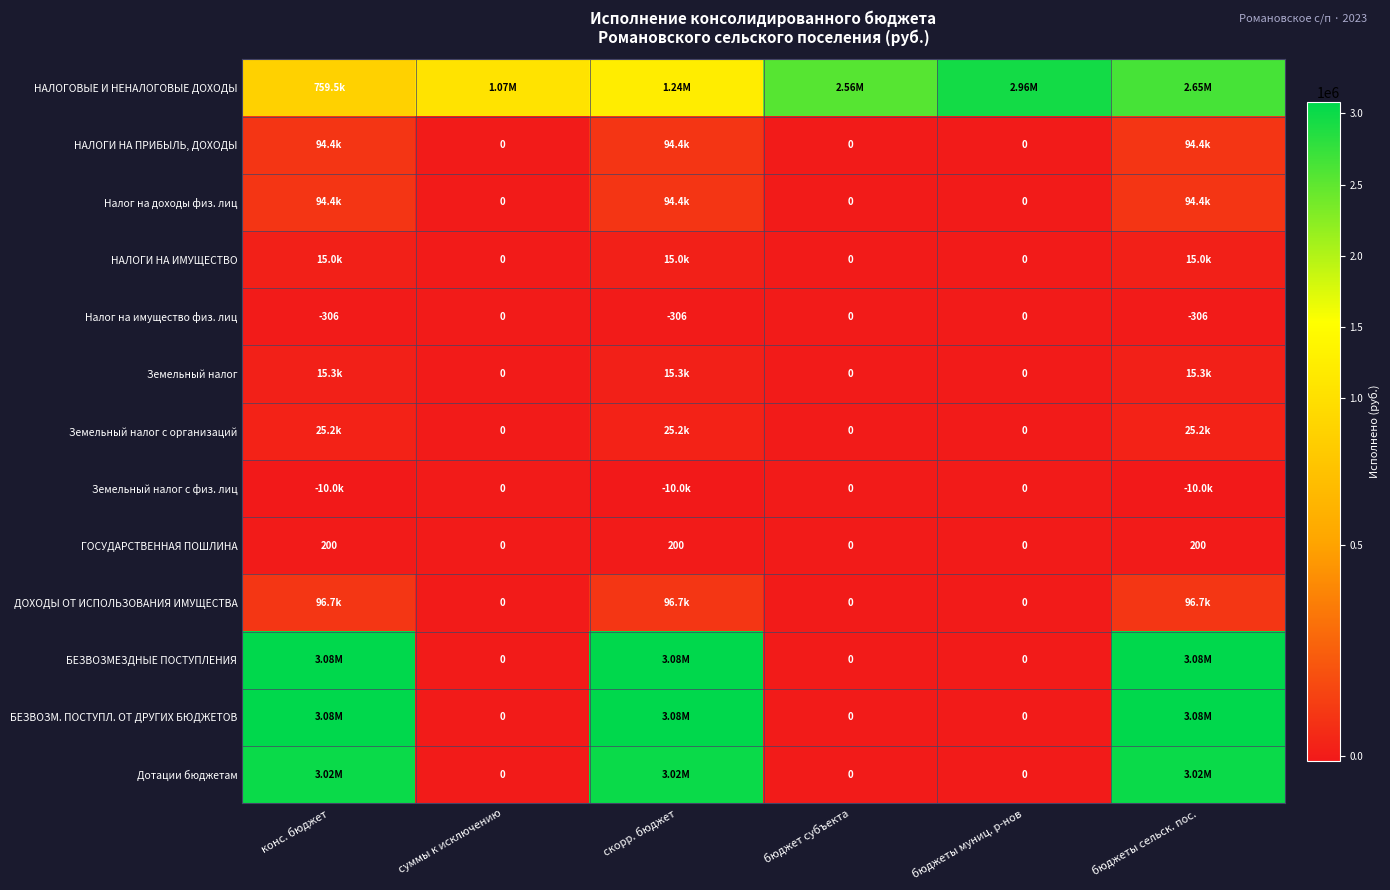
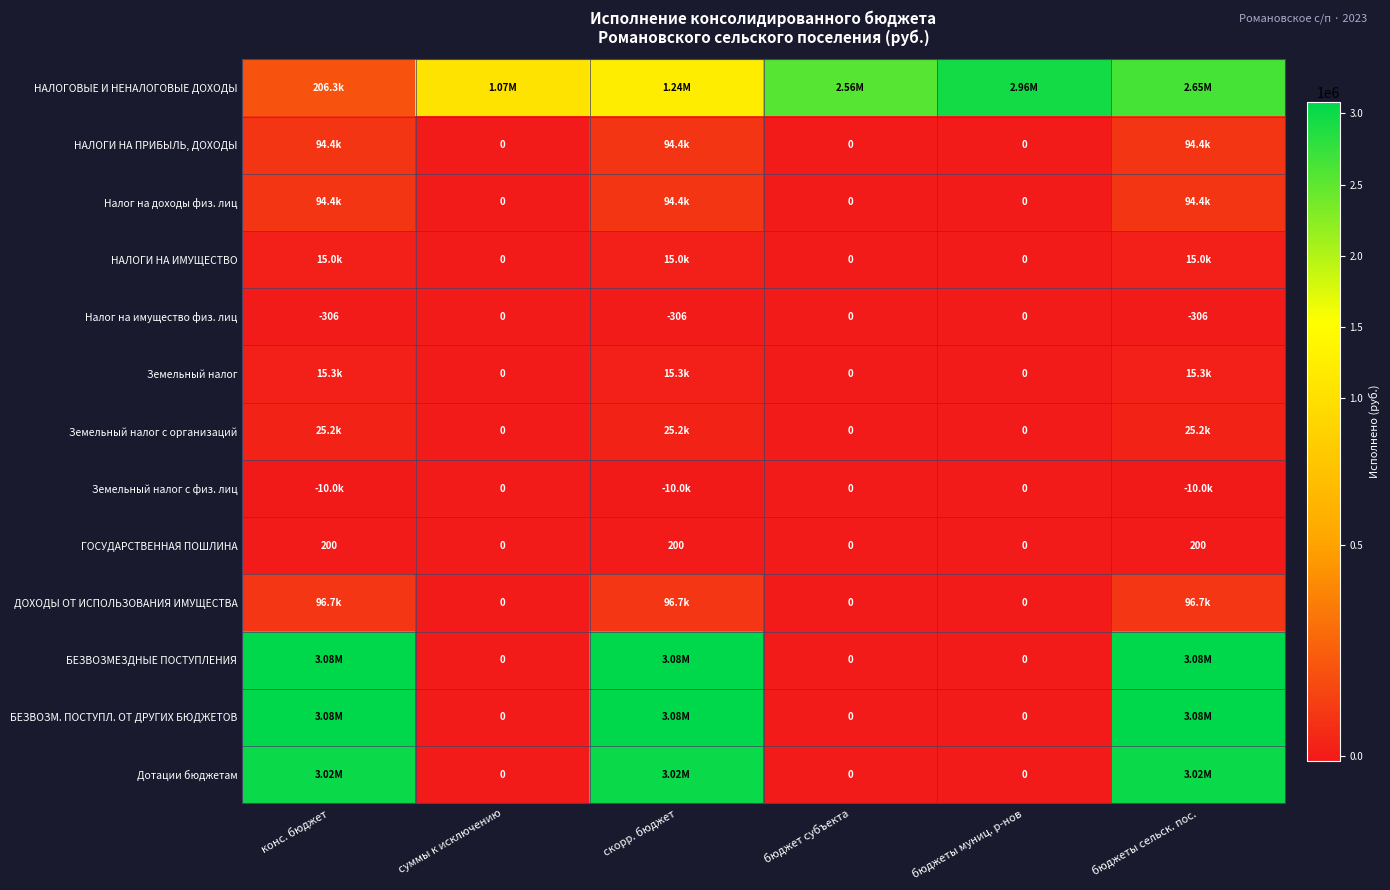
НАЛОГОВЫЕ И НЕНАЛОГОВЫЕ ДОХОДЫ, конс. бюджет: 759.5k -> 206.3k
